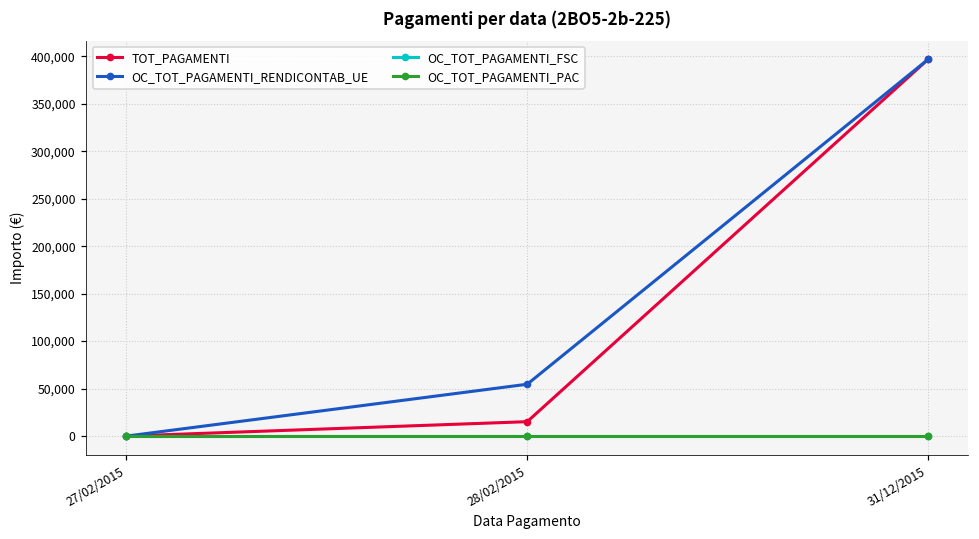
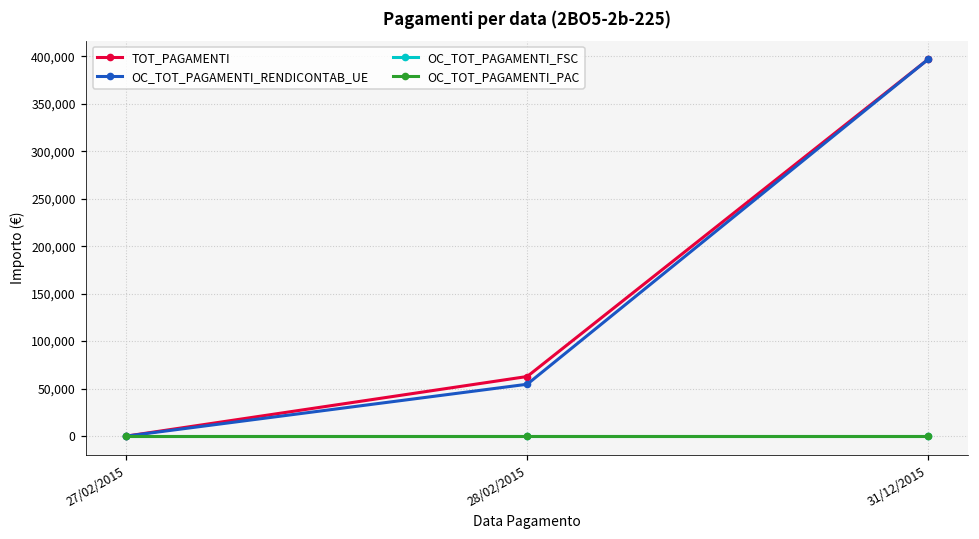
TOT_PAGAMENTI, 28/02/2015: 20,000 -> 60,000
